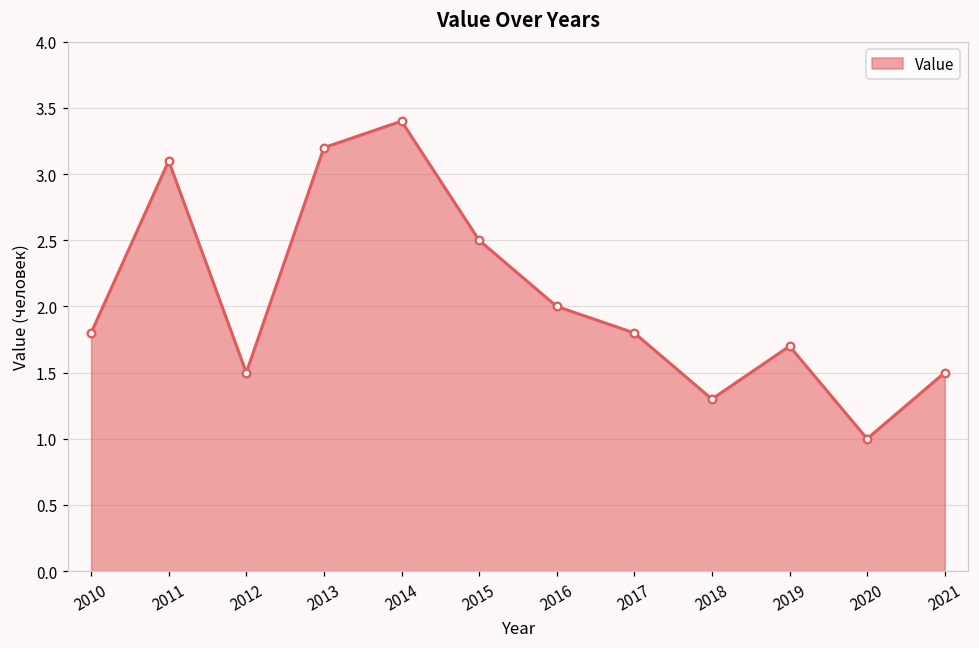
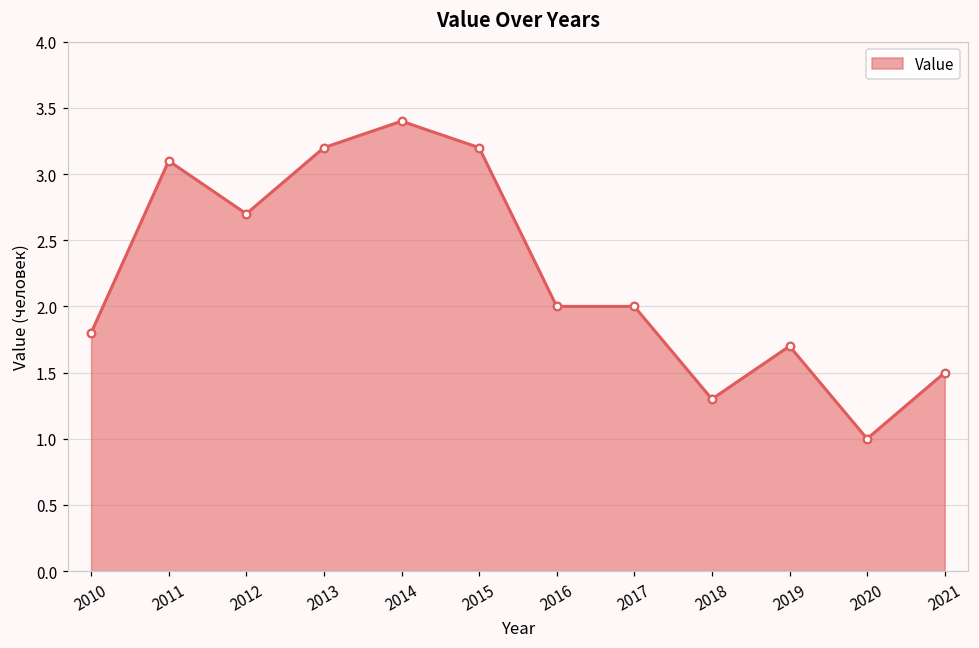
2012: 1.5 -> 2.7
2015: 2.5 -> 3.2
2017: 1.8 -> 2.0
